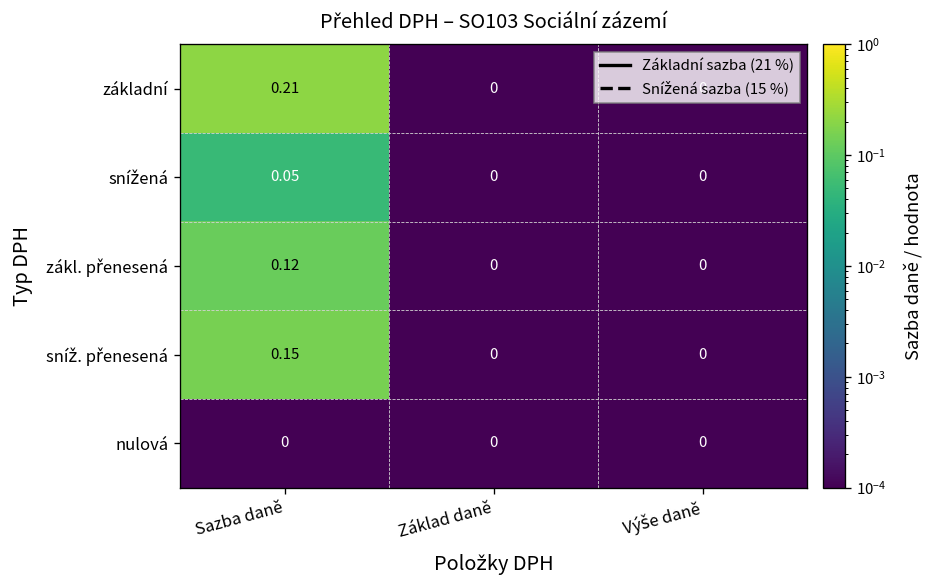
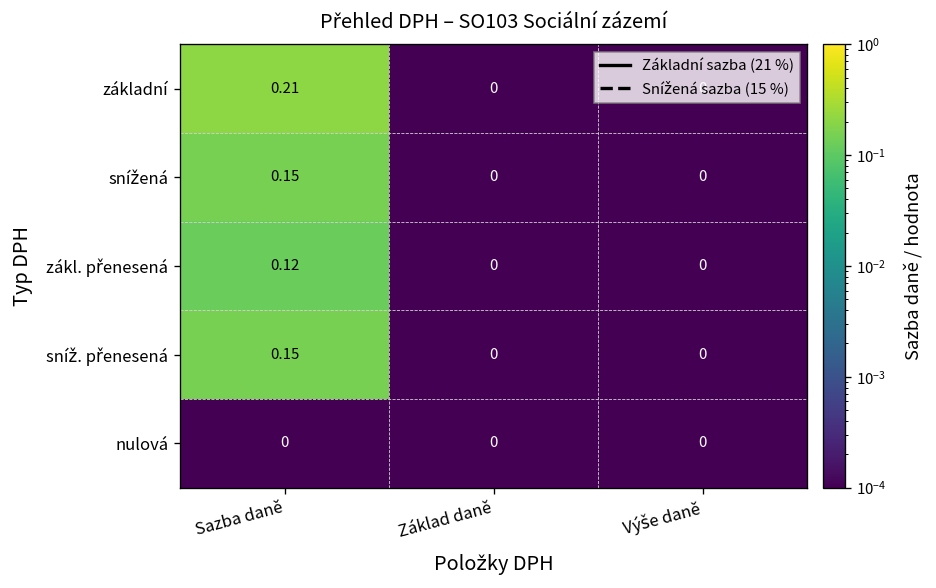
snížená, Sazba daně: 0.05 -> 0.15
